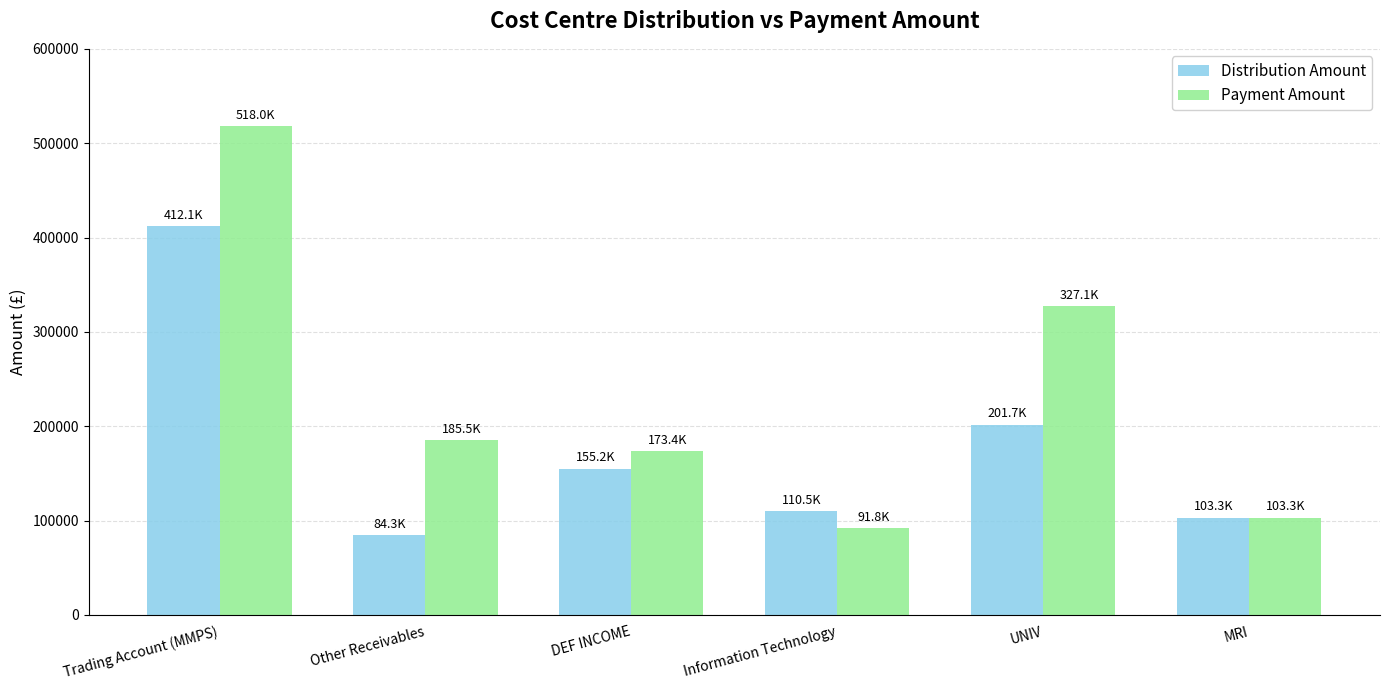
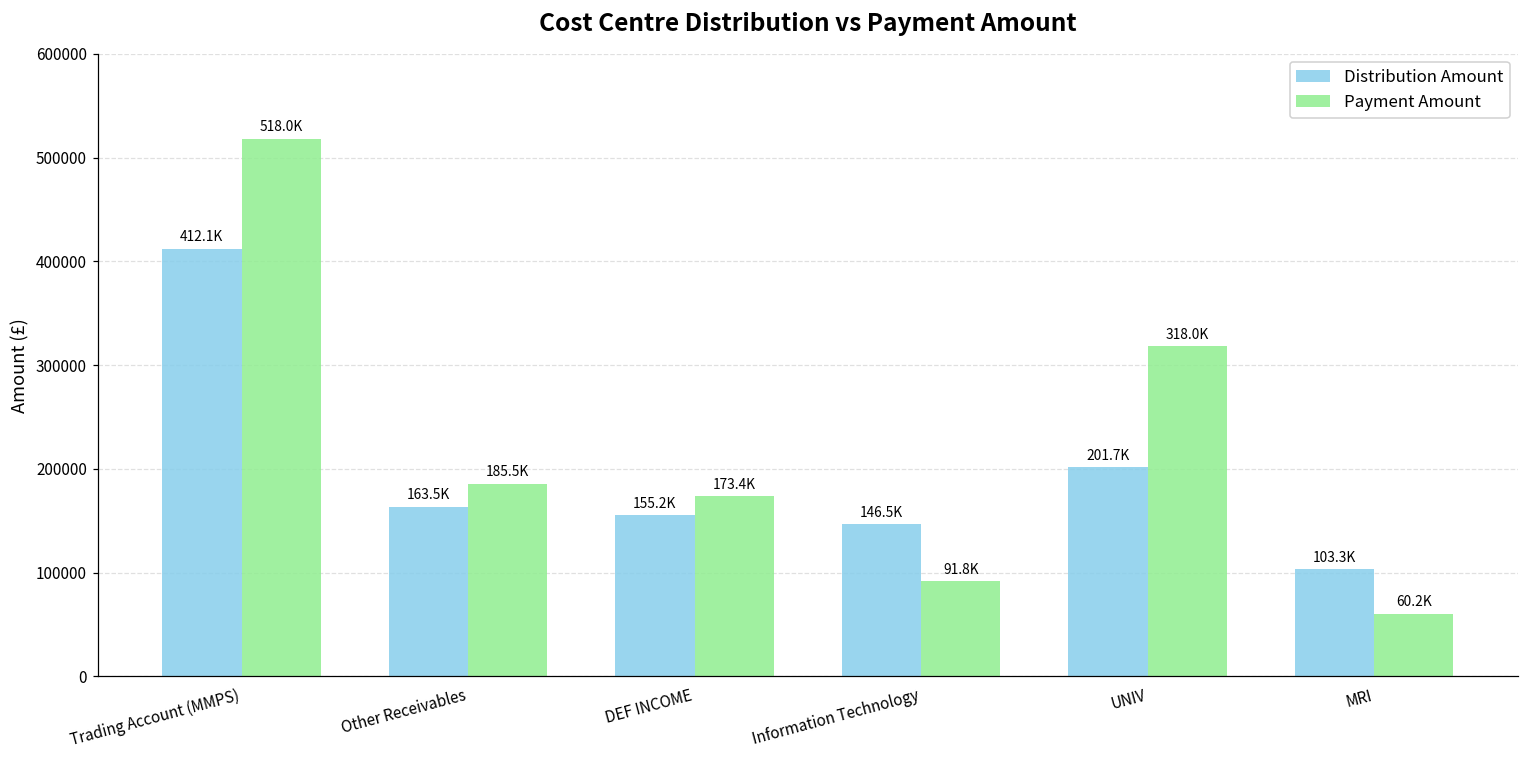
Distribution Amount, Other Receivables: 84.3K -> 163.5K
Distribution Amount, Information Technology: 110.5K -> 146.5K
Payment Amount, UNIV: 327.1K -> 318.0K
Payment Amount, MRI: 103.3K -> 60.2K
